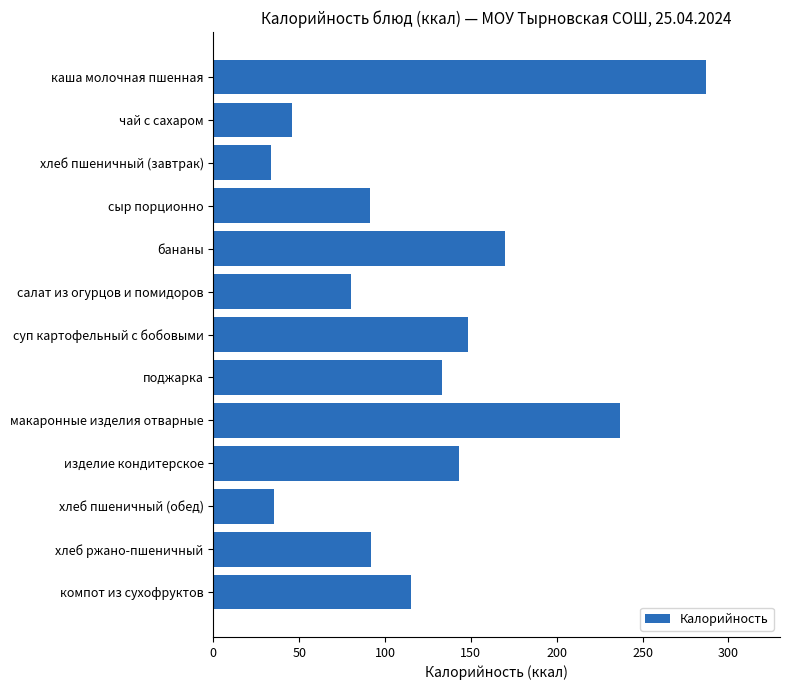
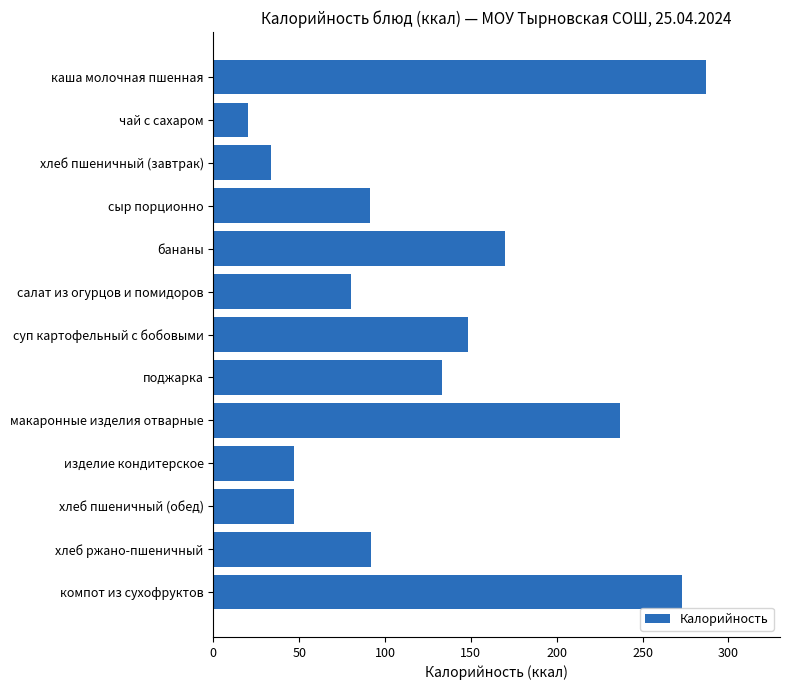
чай с сахаром: 46 -> 20
изделие кондитерское: 143 -> 47
хлеб пшеничный (обед): 35 -> 47
компот из сухофруктов: 115 -> 273
